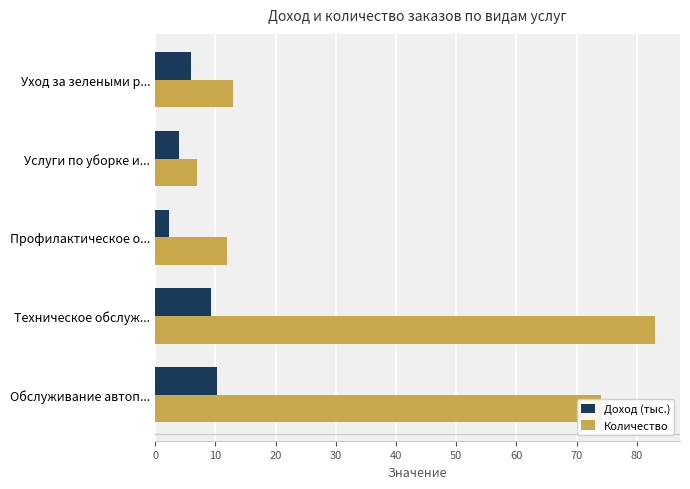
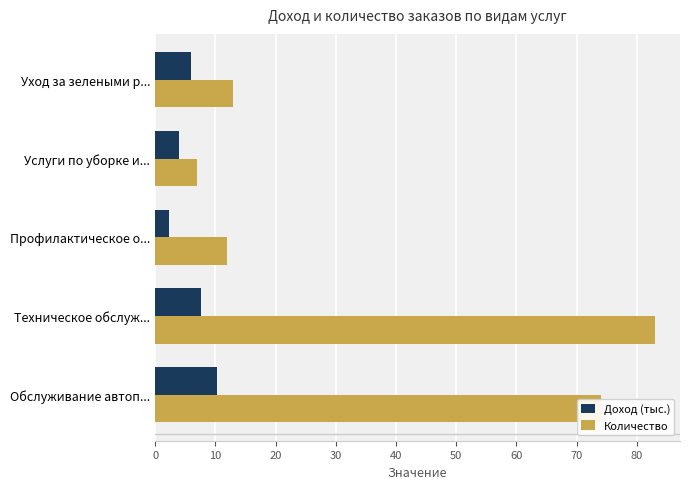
Доход (тыс.), Техническое обслуж...: 9 -> 8
